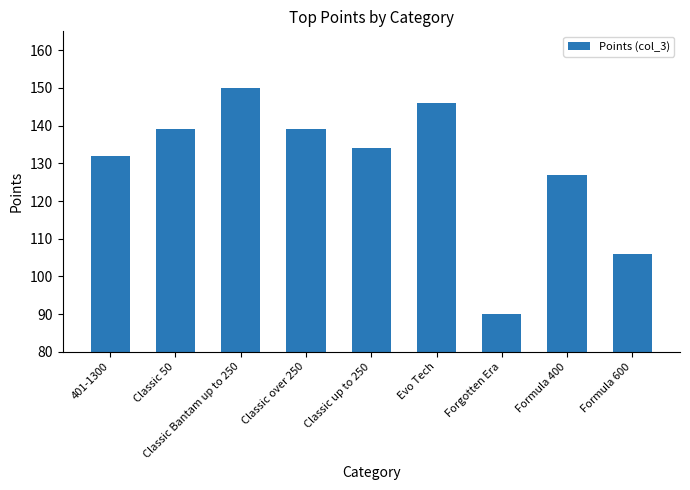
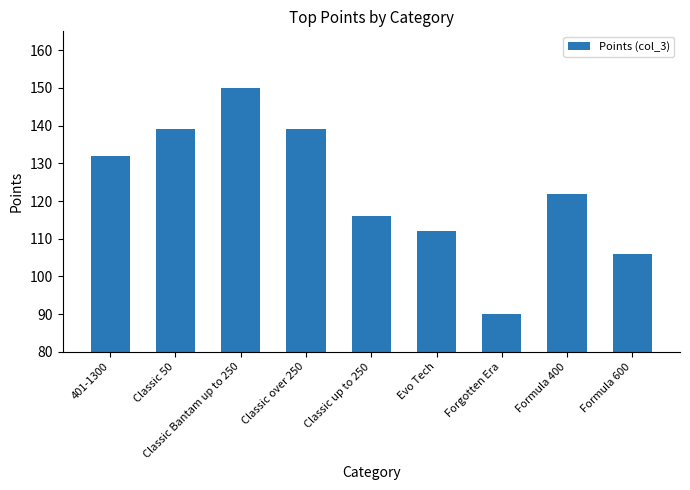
Classic up to 250: 134 -> 116
Evo Tech: 146 -> 112
Formula 400: 127 -> 122
